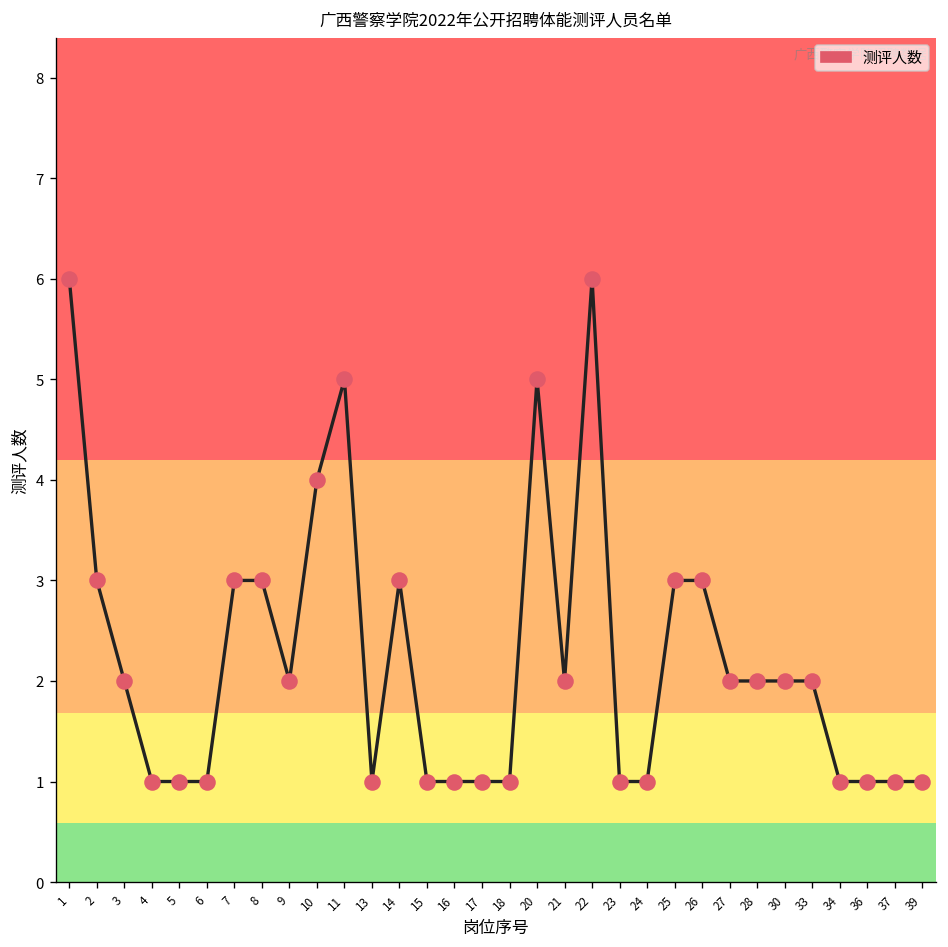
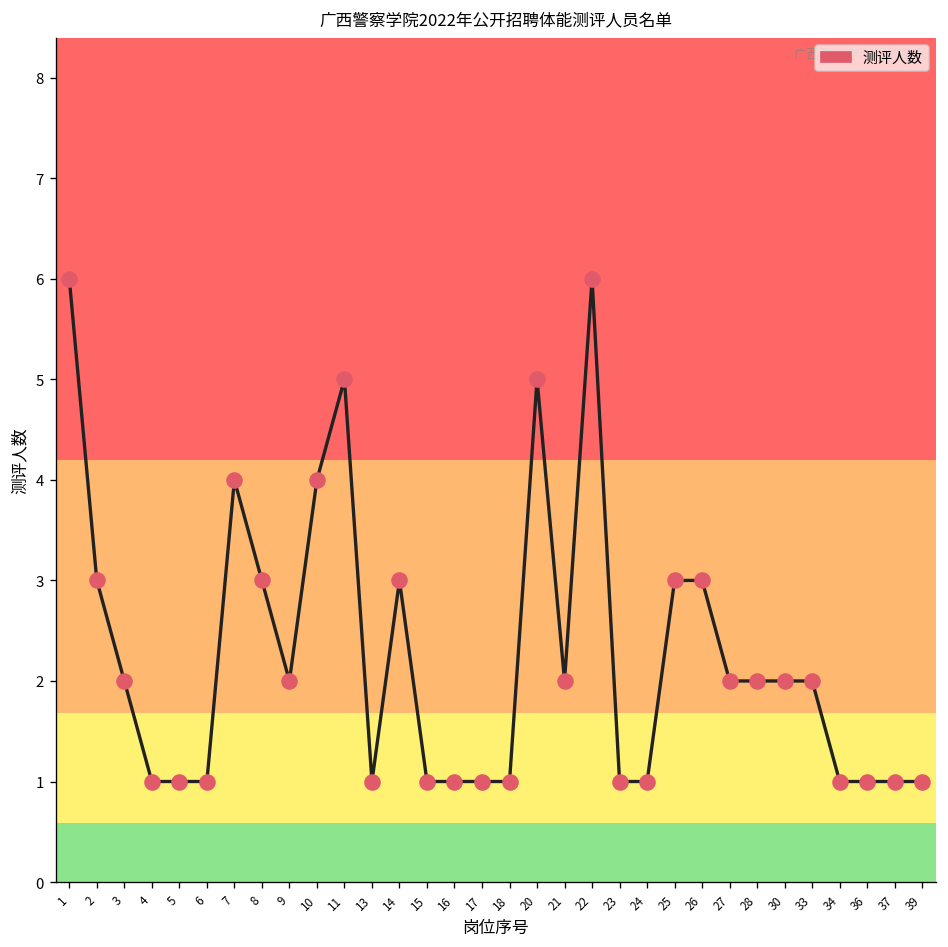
7: 3 -> 4
